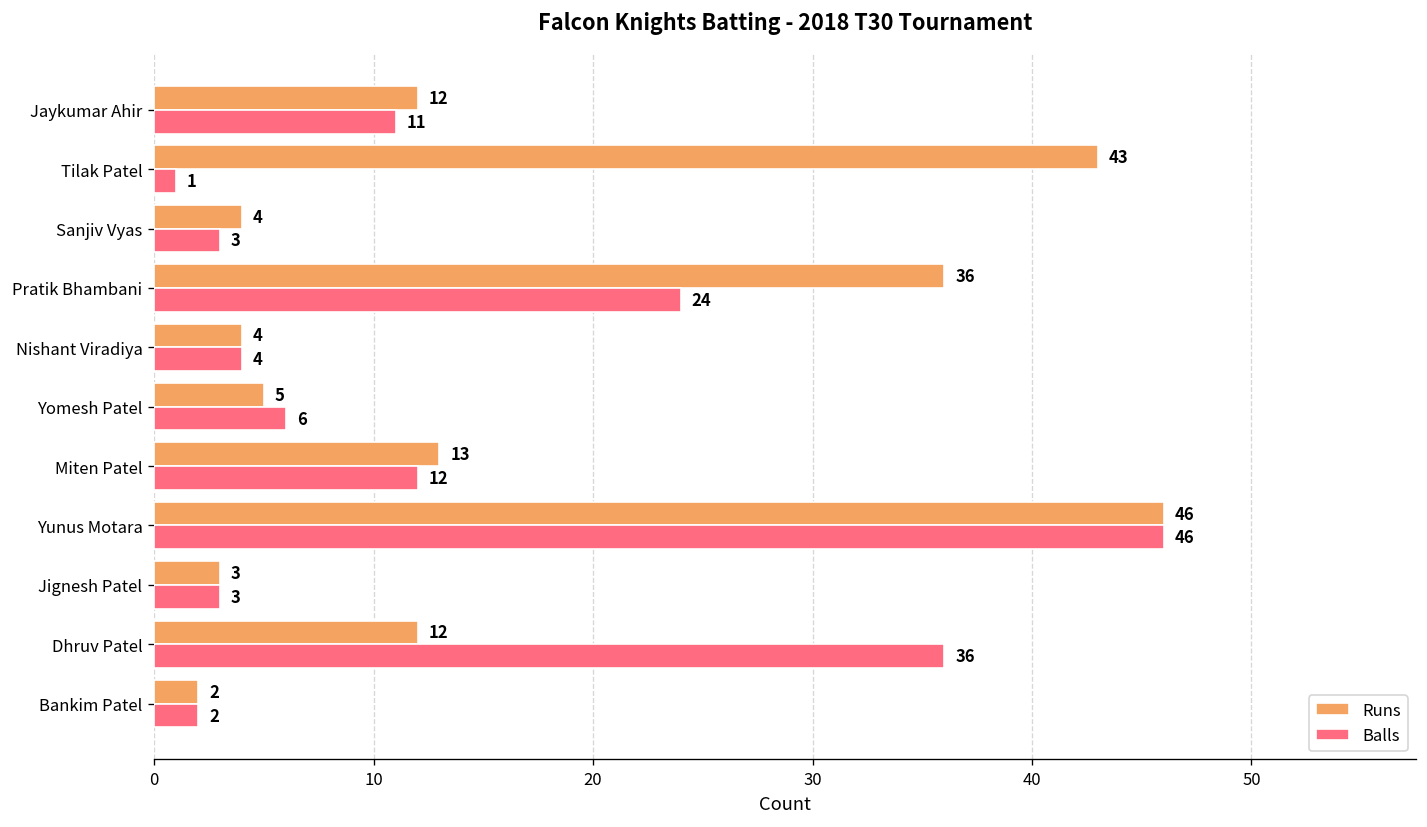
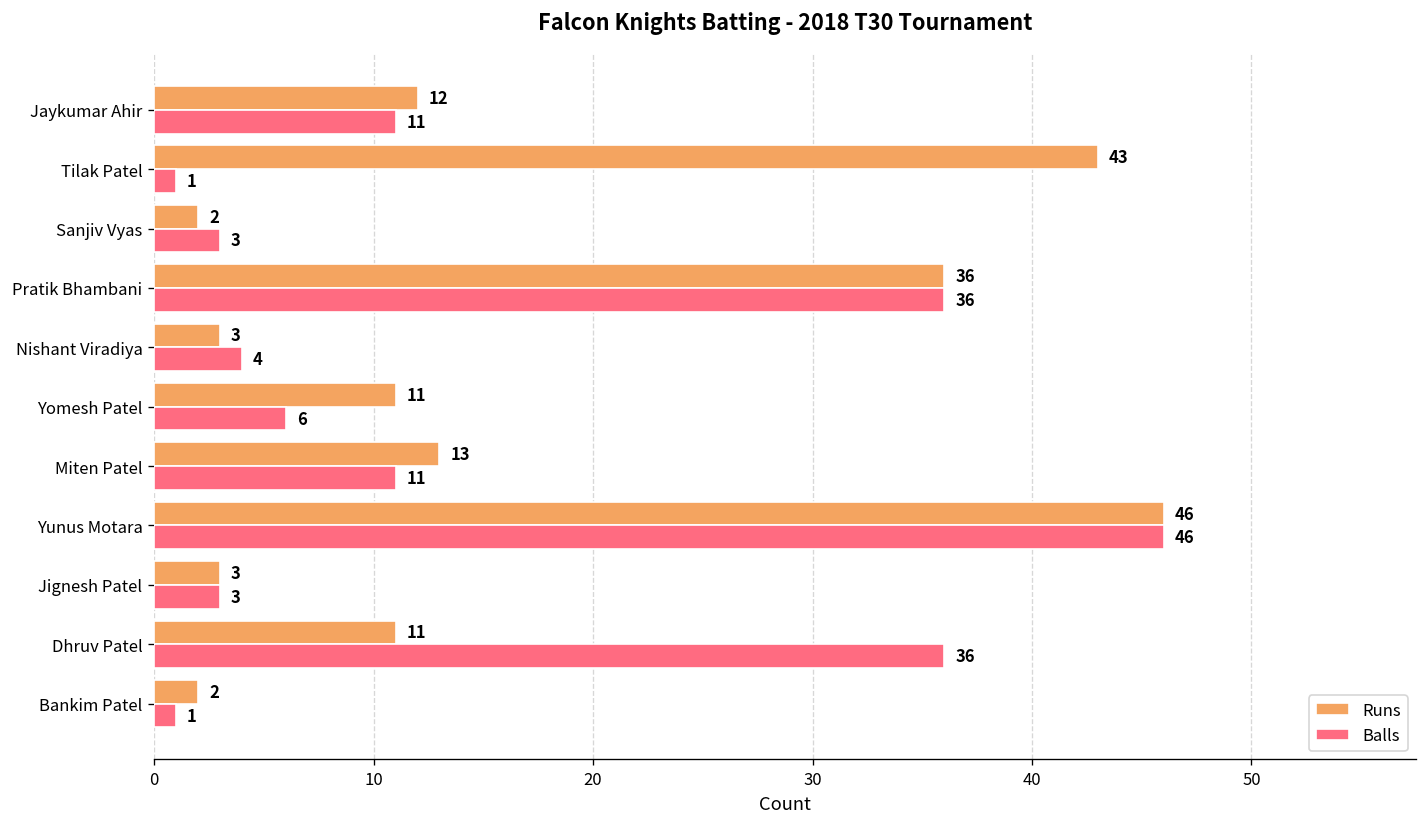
Runs, Sanjiv Vyas: 4 -> 2
Balls, Pratik Bhambani: 24 -> 36
Runs, Nishant Viradiya: 4 -> 3
Runs, Yomesh Patel: 5 -> 11
Balls, Miten Patel: 12 -> 11
Runs, Dhruv Patel: 12 -> 11
Balls, Bankim Patel: 2 -> 1
